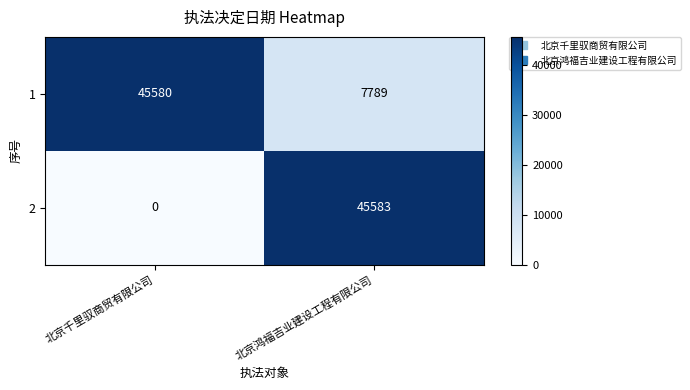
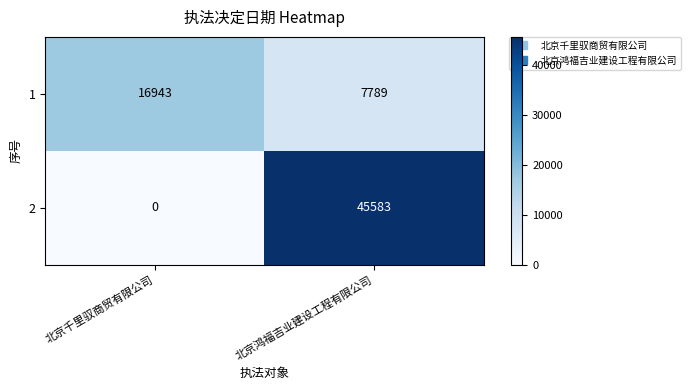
1, 北京千里驭商贸有限公司: 45580 -> 16943
